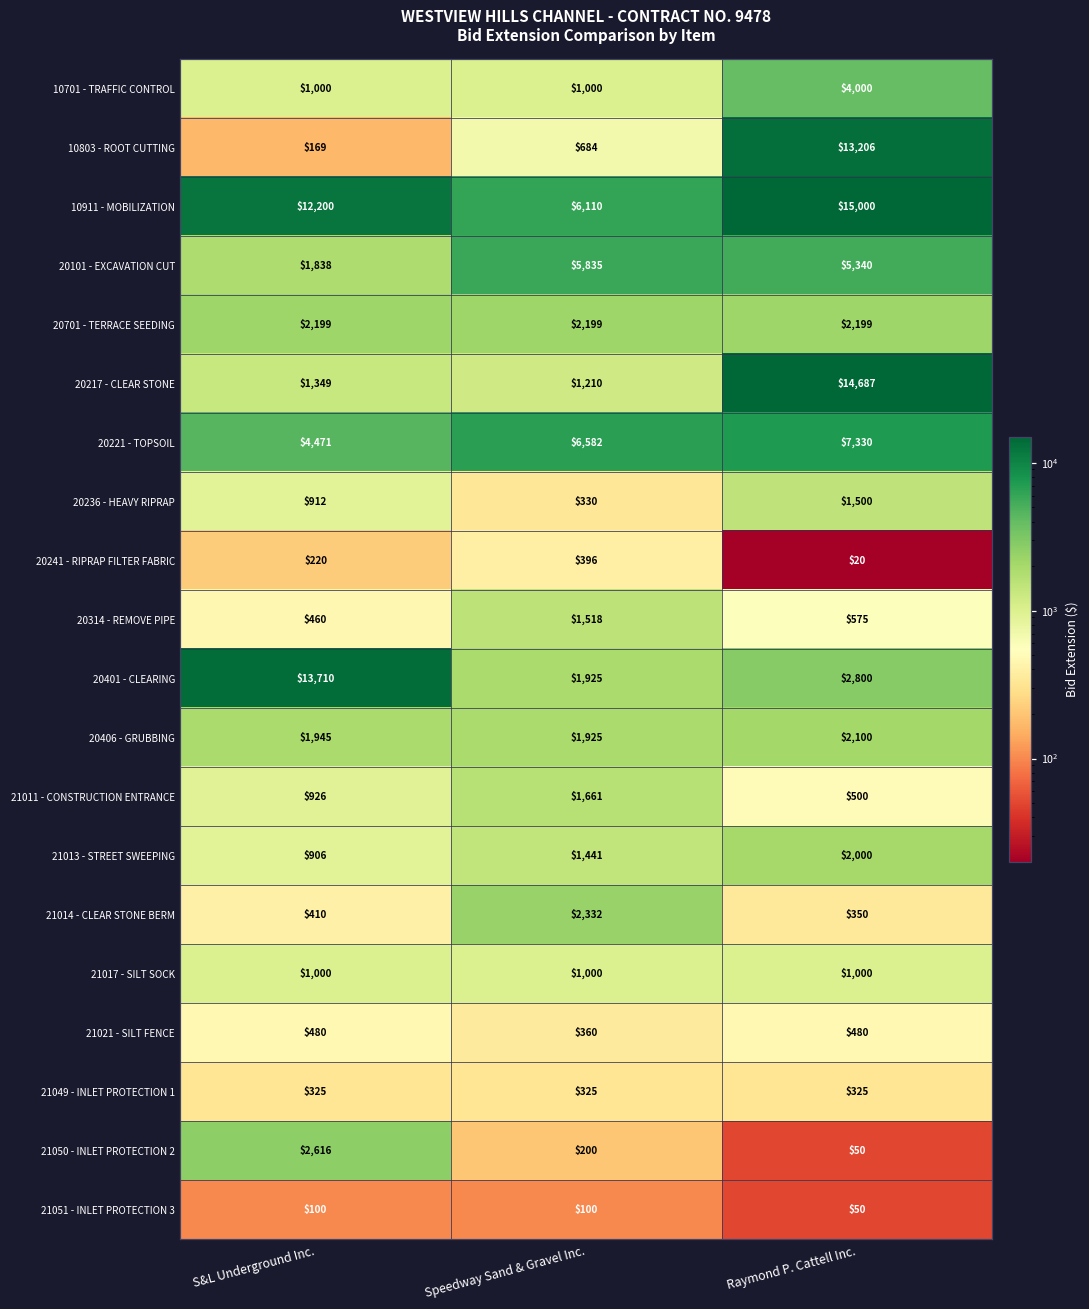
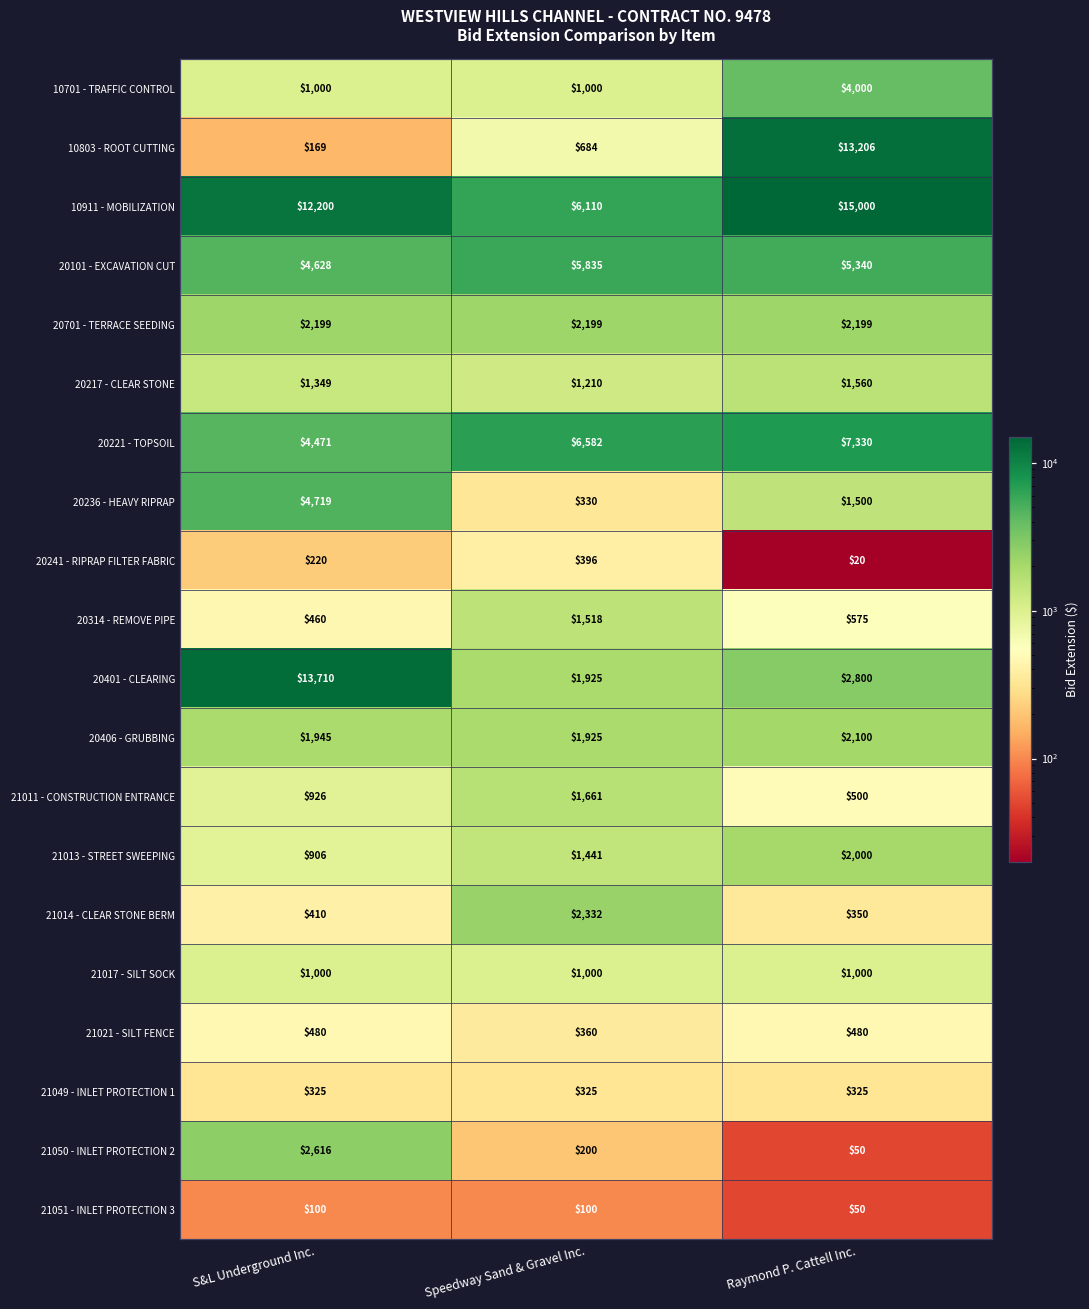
20101 - EXCAVATION CUT, S&L Underground Inc.: $1,838 -> $4,628
20217 - CLEAR STONE, Raymond P. Cattell Inc.: $14,687 -> $1,560
20236 - HEAVY RIPRAP, S&L Underground Inc.: $912 -> $4,719
